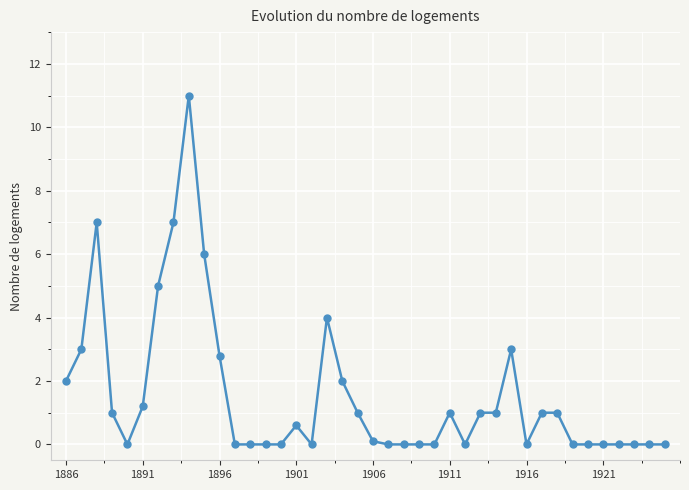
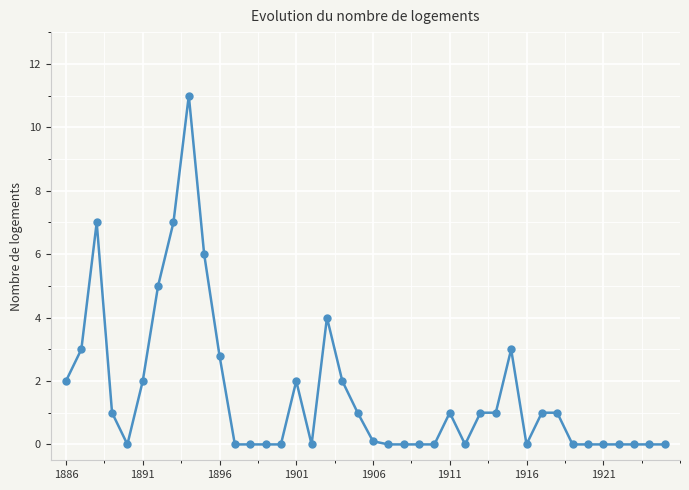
1891: 1.2 -> 2.0
1901: 0.6 -> 2.0
